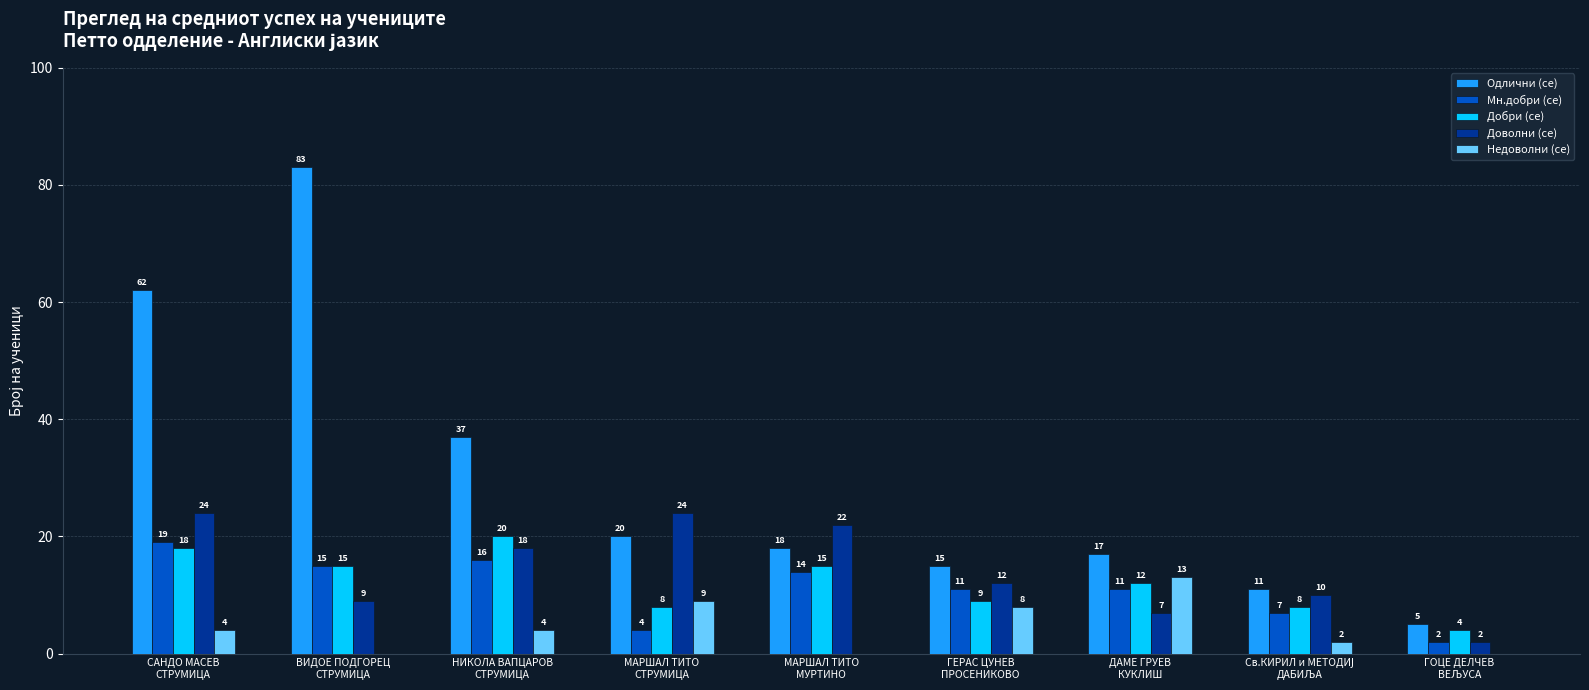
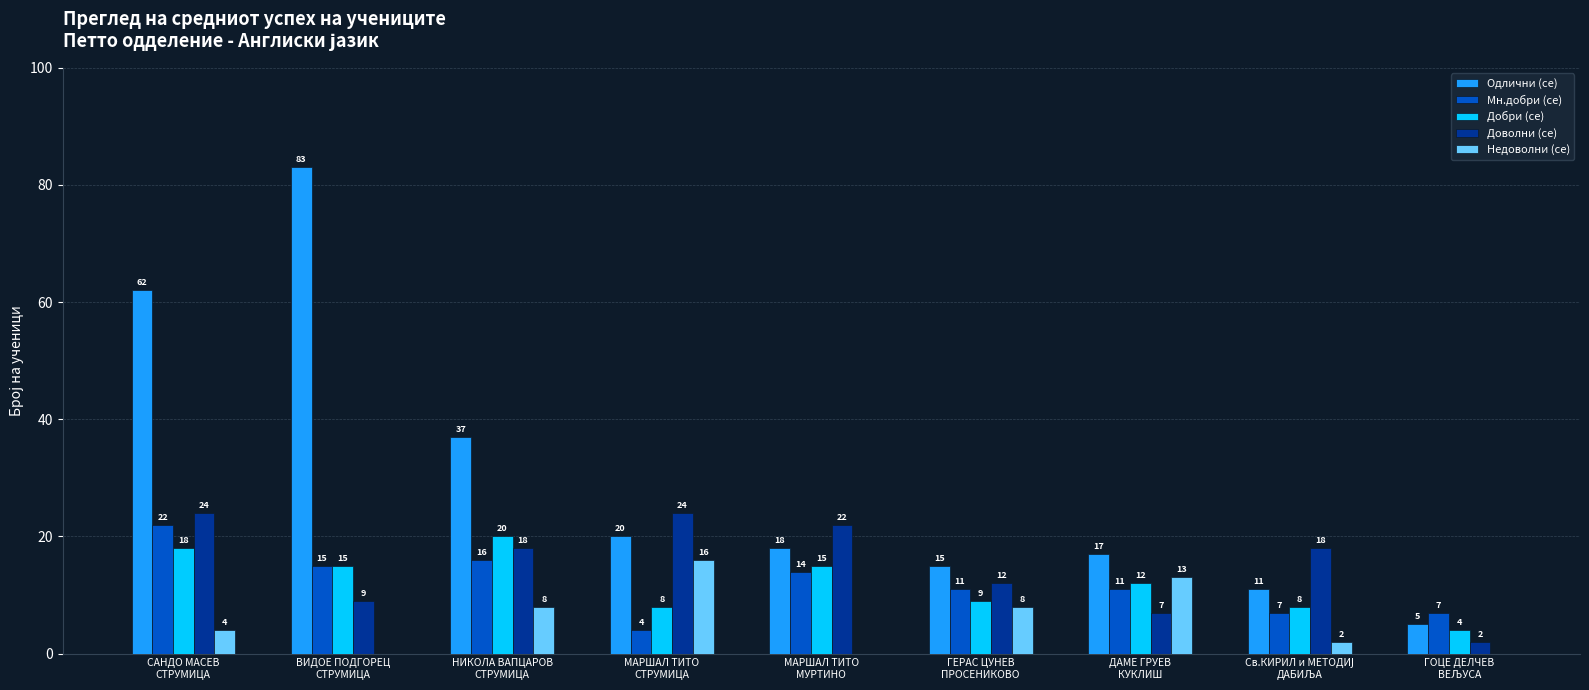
Мн.добри (се), САНДО МАСЕВ СТРУМИЦА: 19 -> 22
Недоволни (се), НИКОЛА ВАПЦАРОВ СТРУМИЦА: 4 -> 8
Недоволни (се), МАРШАЛ ТИТО СТРУМИЦА: 9 -> 16
Доволни (се), Св.КИРИЛ и МЕТОДИЈ ДАБИЉА: 10 -> 18
Мн.добри (се), ГОЦЕ ДЕЛЧЕВ ВЕЉУСА: 2 -> 7
